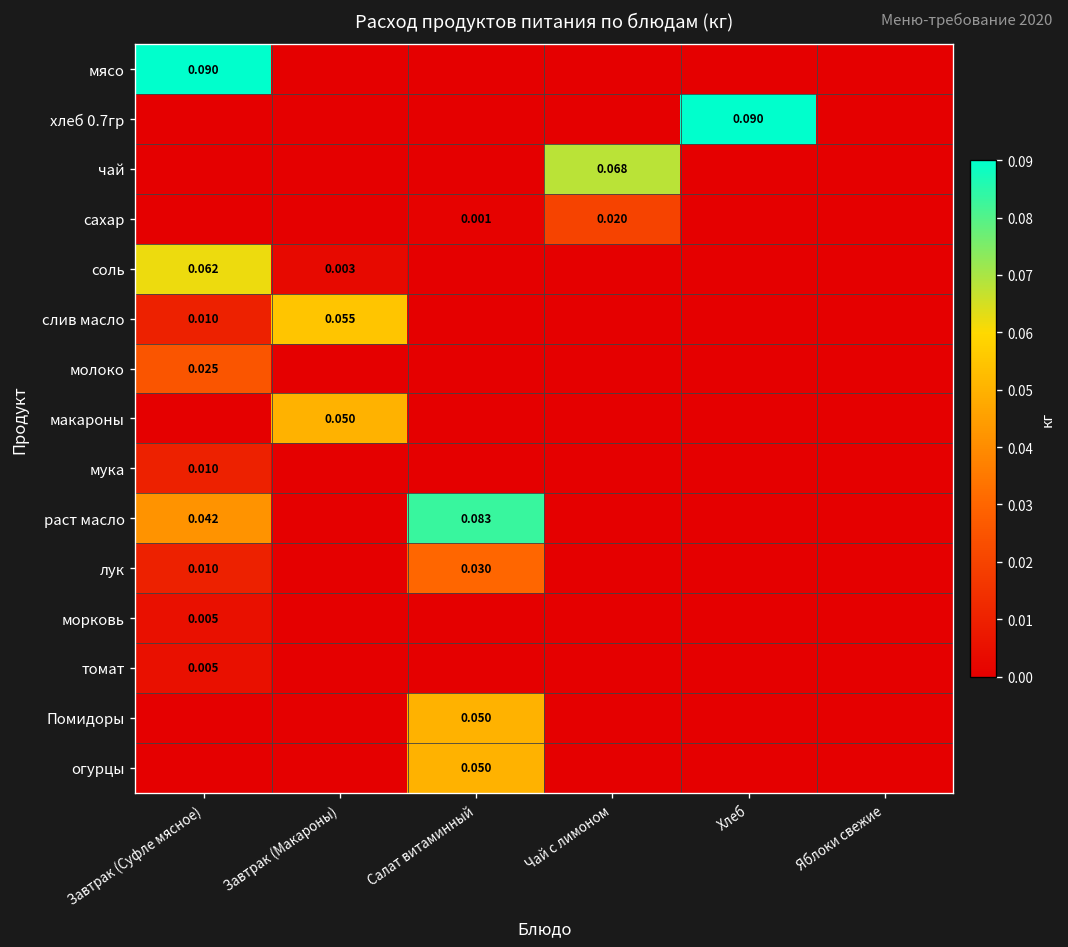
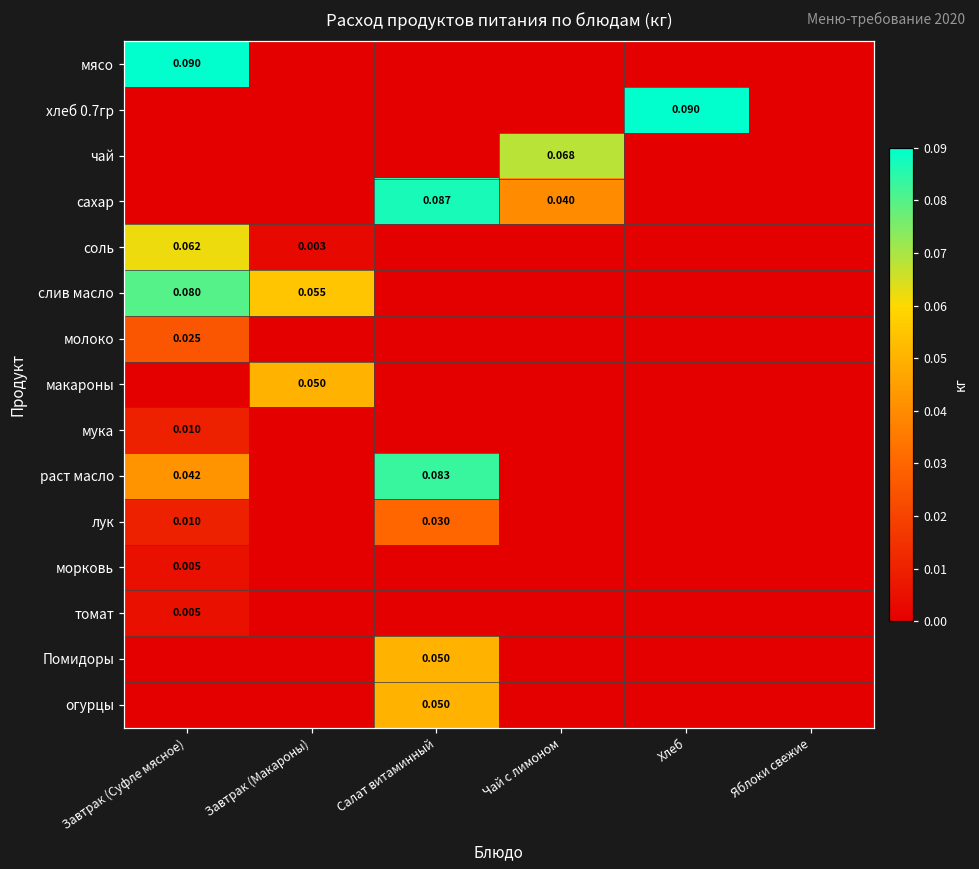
сахар, Салат витаминный: 0.001 -> 0.087
сахар, Чай с лимоном: 0.020 -> 0.040
слив масло, Завтрак (Суфле мясное): 0.010 -> 0.080
